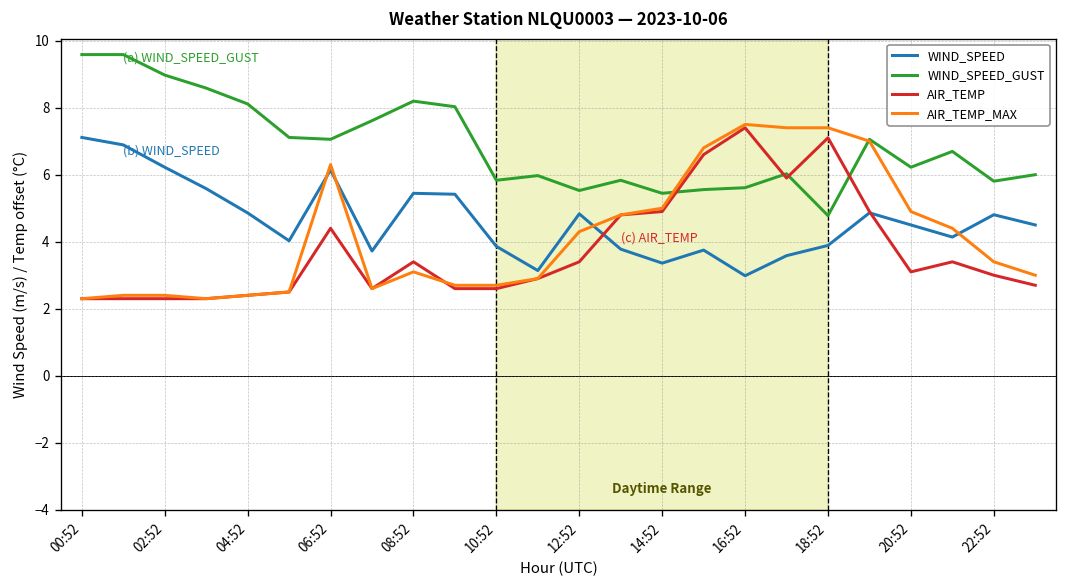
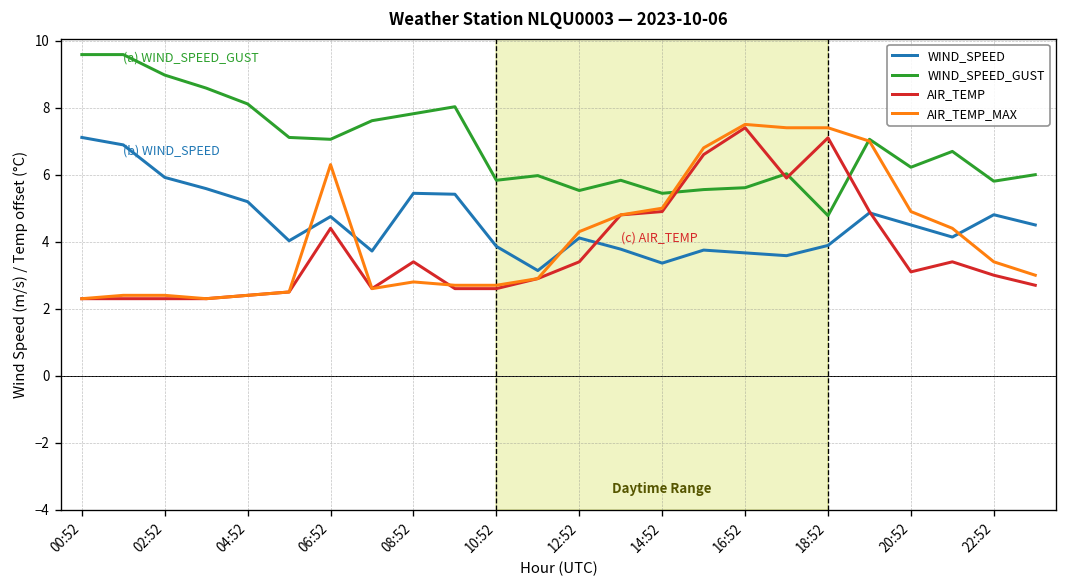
WIND_SPEED, 02:52: 6.2 -> 5.9
WIND_SPEED, 04:52: 4.9 -> 5.2
WIND_SPEED, 06:52: 6.1 -> 4.8
WIND_SPEED_GUST, 08:52: 8.2 -> 7.8
AIR_TEMP_MAX, 08:52: 3.1 -> 2.8
WIND_SPEED, 12:52: 4.8 -> 4.1
WIND_SPEED, 16:52: 3.0 -> 3.7
